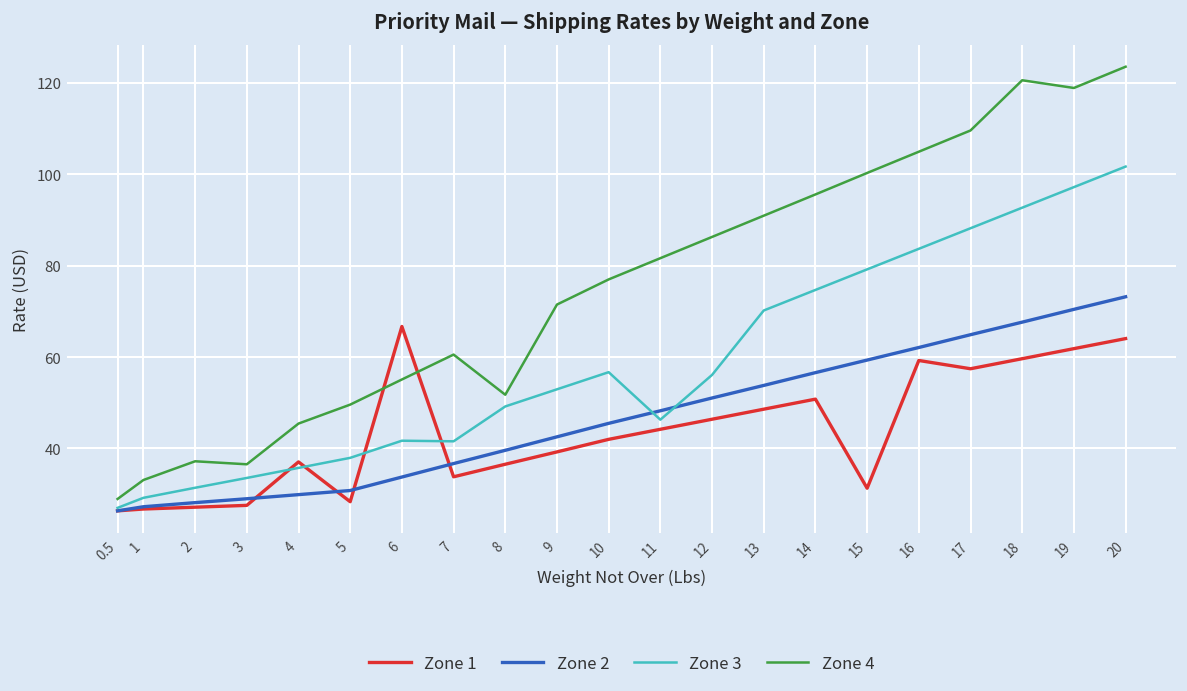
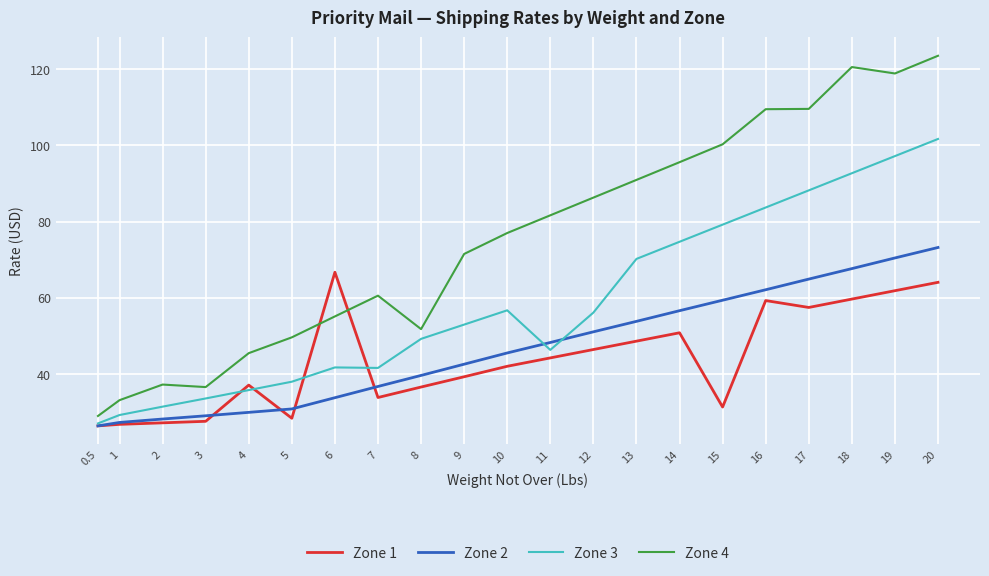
Zone 4, 16: 105 -> 110
